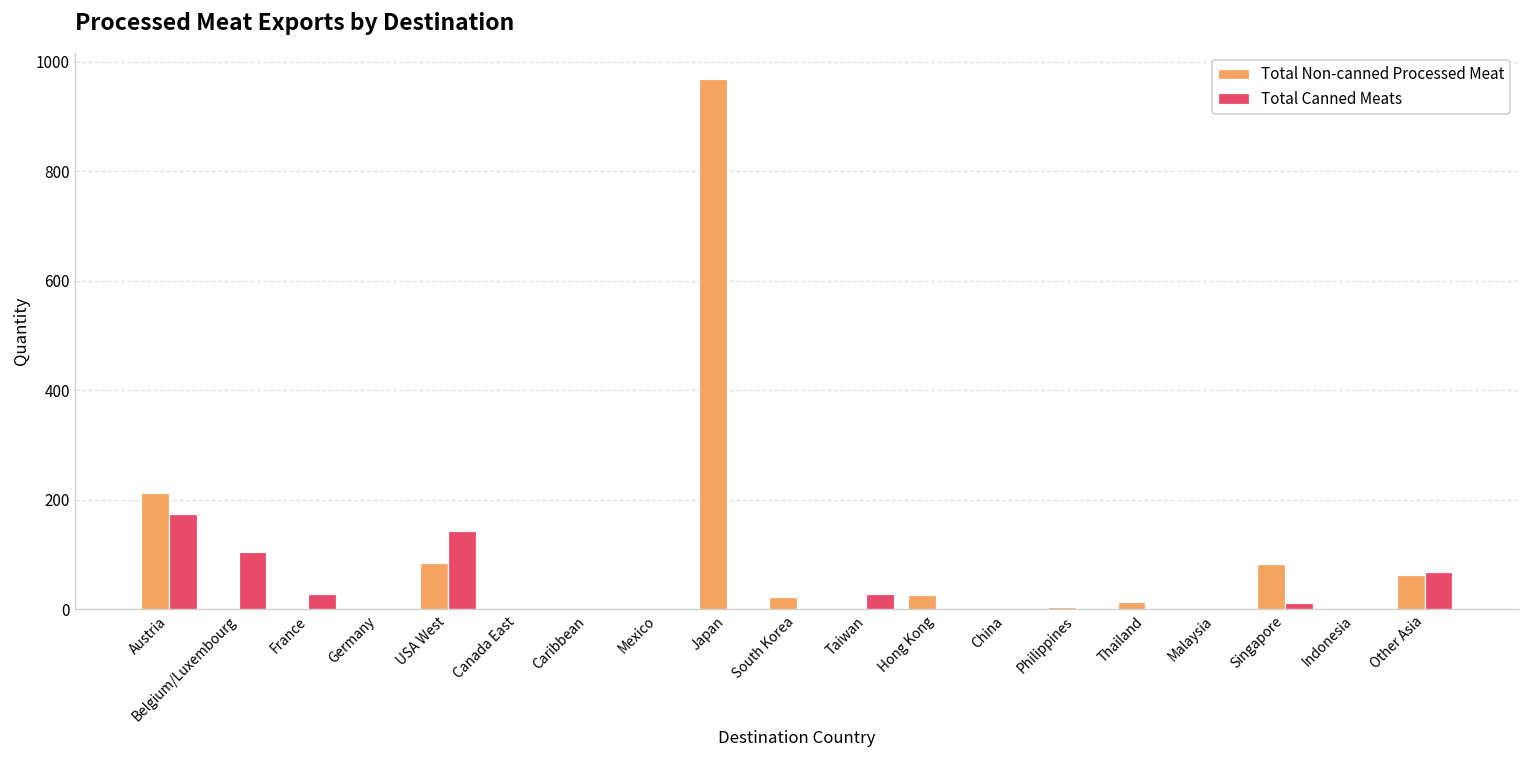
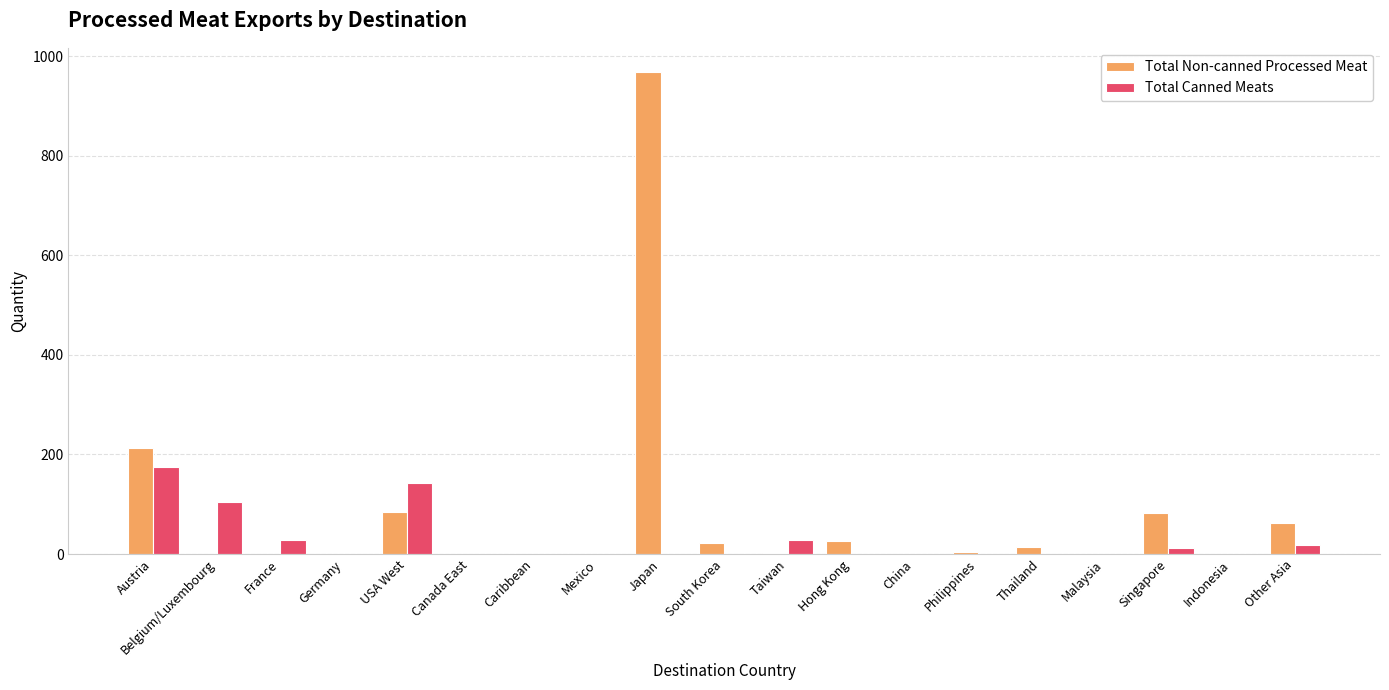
Total Canned Meats, Other Asia: 70 -> 20
